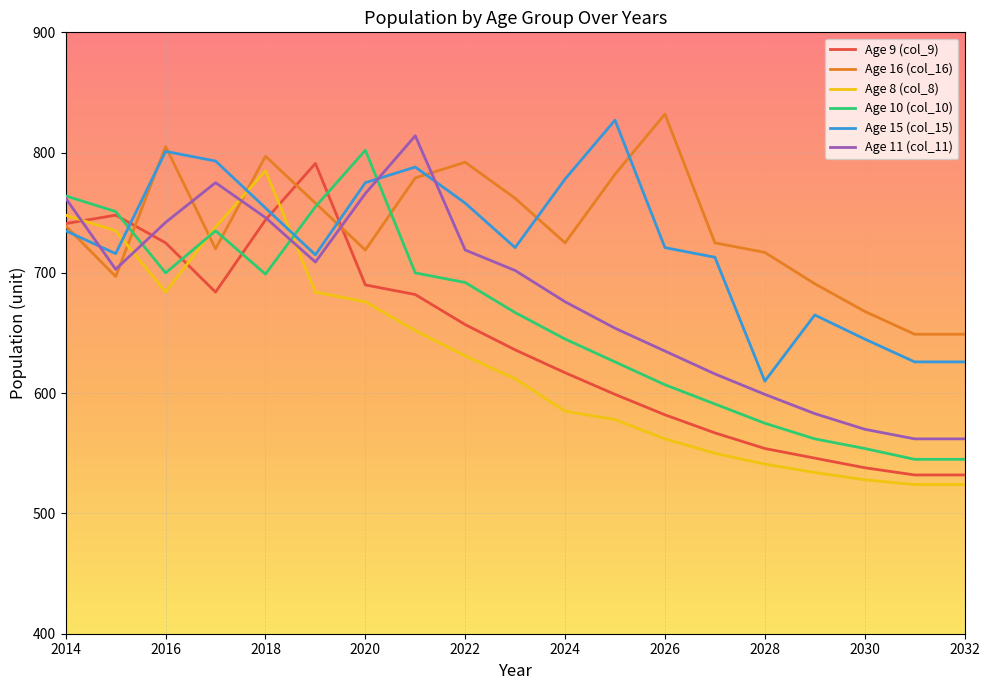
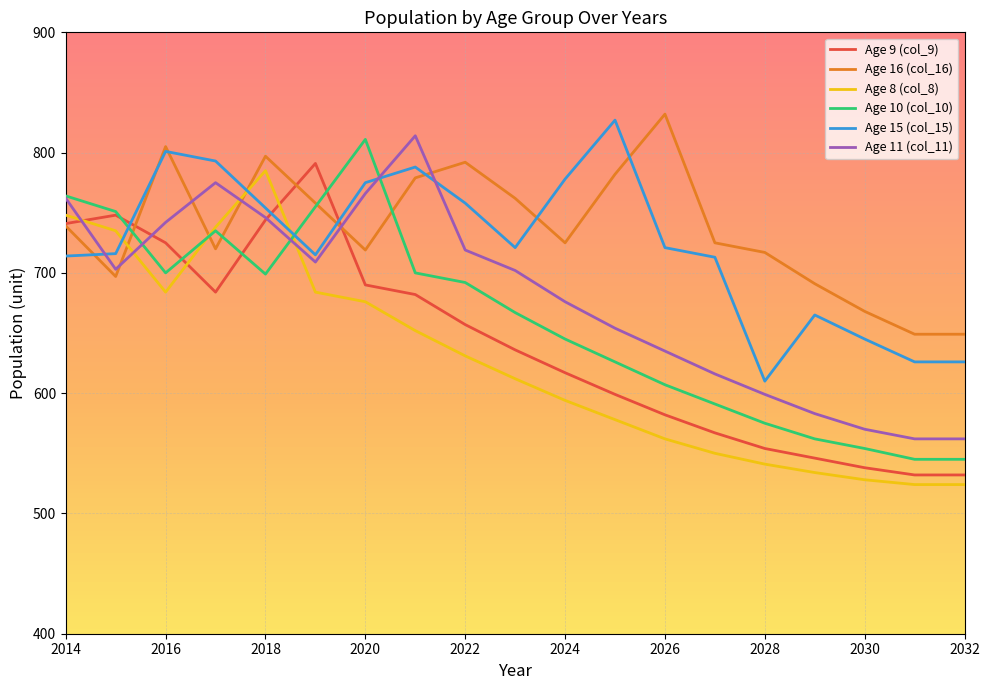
Age 15 (col_15), 2014: 735 -> 714
Age 10 (col_10), 2020: 802 -> 811
Age 8 (col_8), 2024: 585 -> 594
